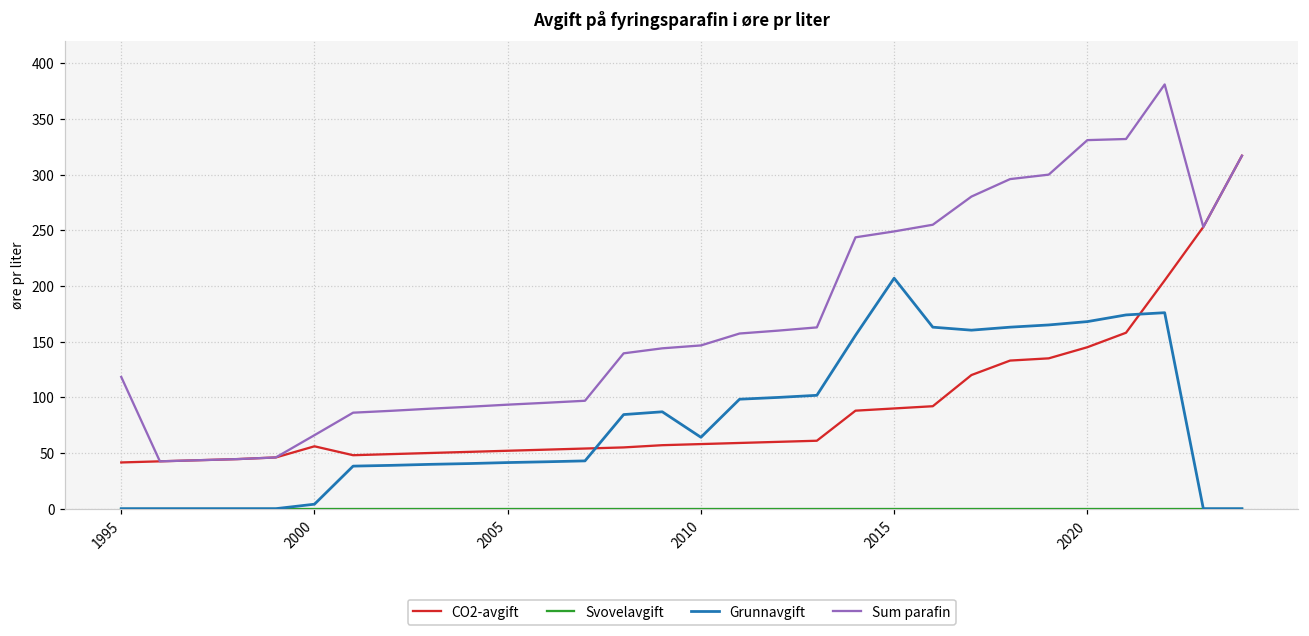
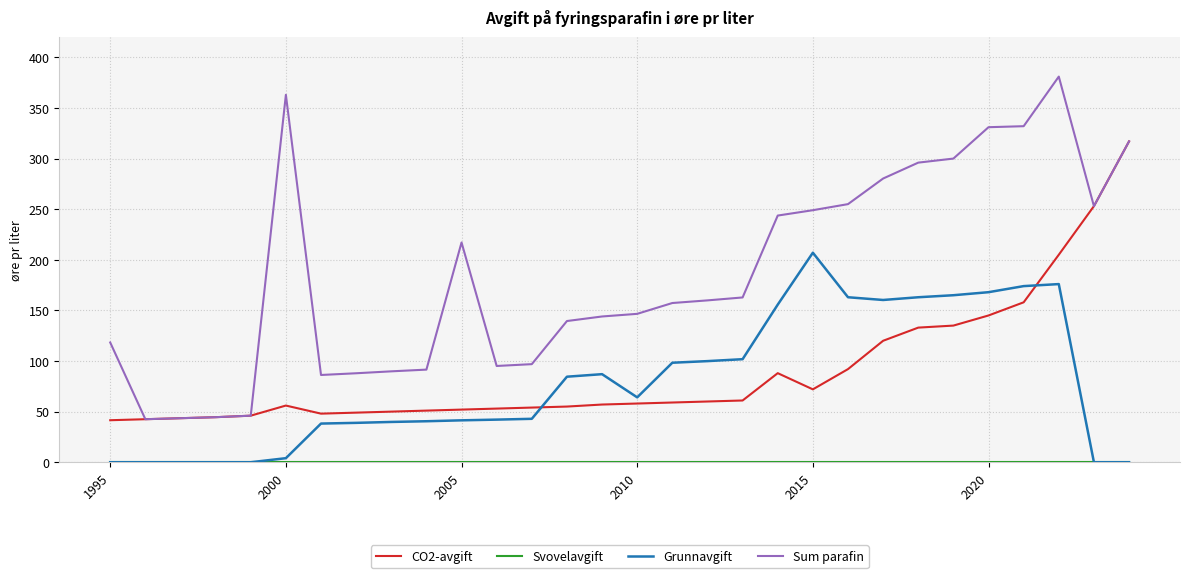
Sum parafin, 2000: 66 -> 363
Sum parafin, 2005: 93 -> 217
CO2-avgift, 2015: 90 -> 72
